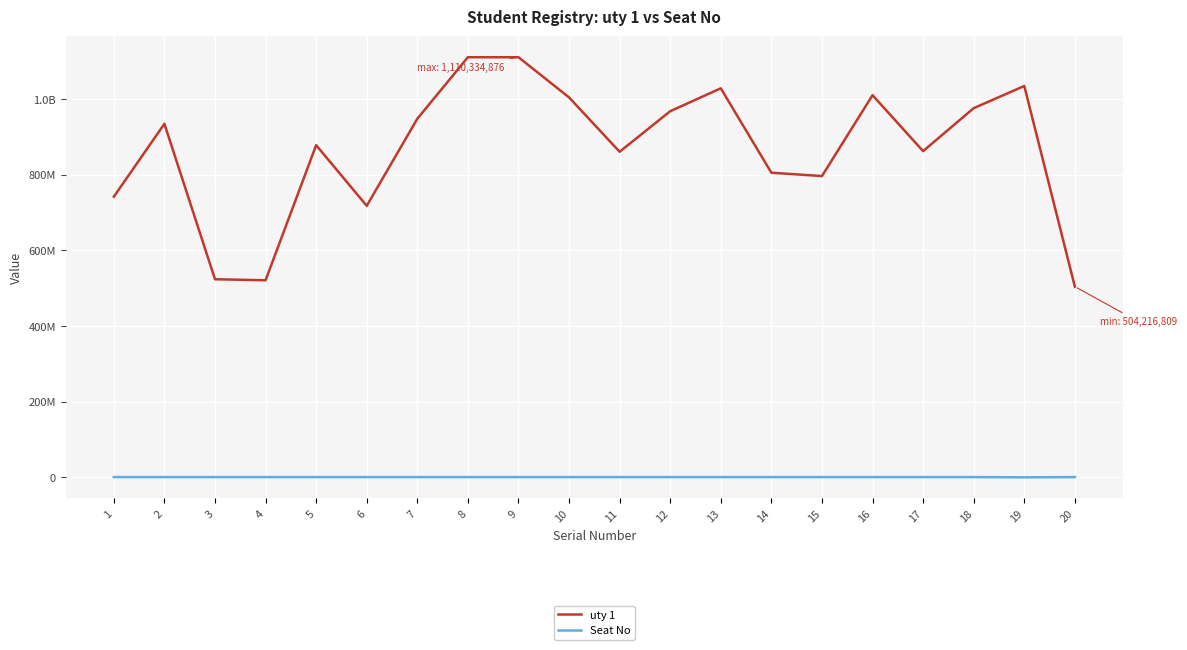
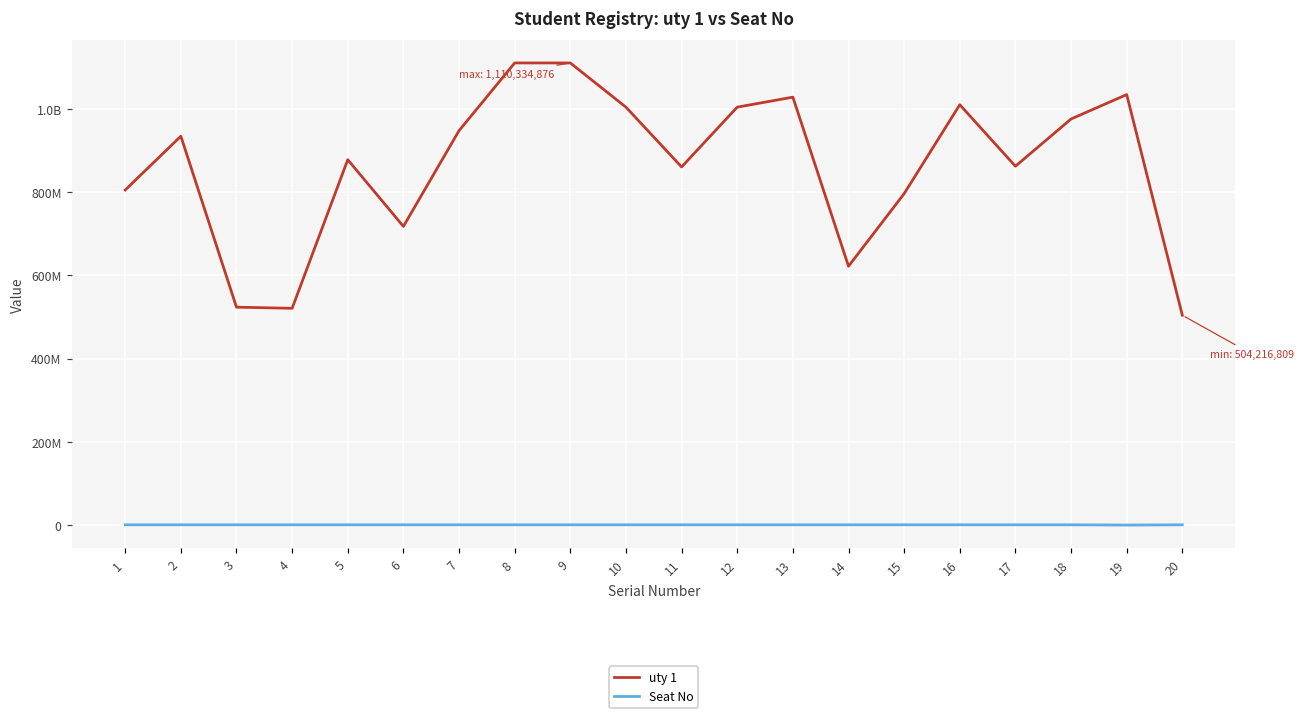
uty 1, 1: 740000000 -> 810000000
uty 1, 12: 970000000 -> 1000000000
uty 1, 14: 810000000 -> 620000000
